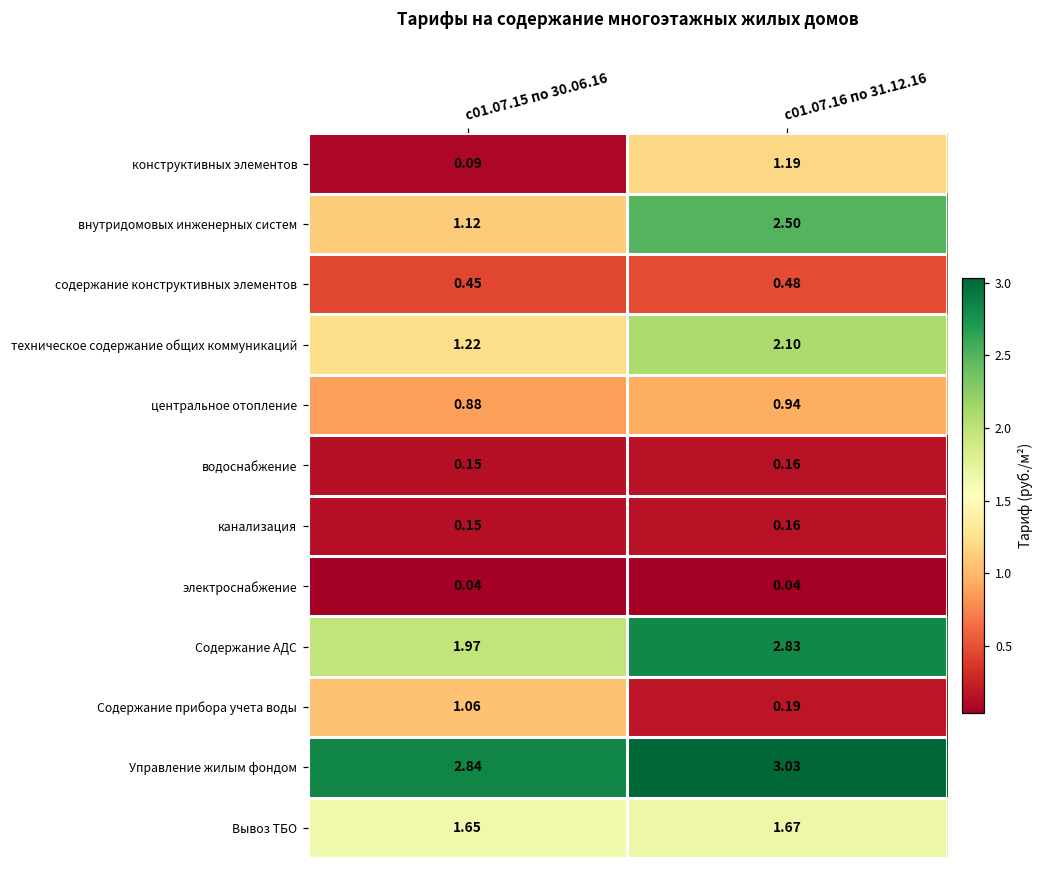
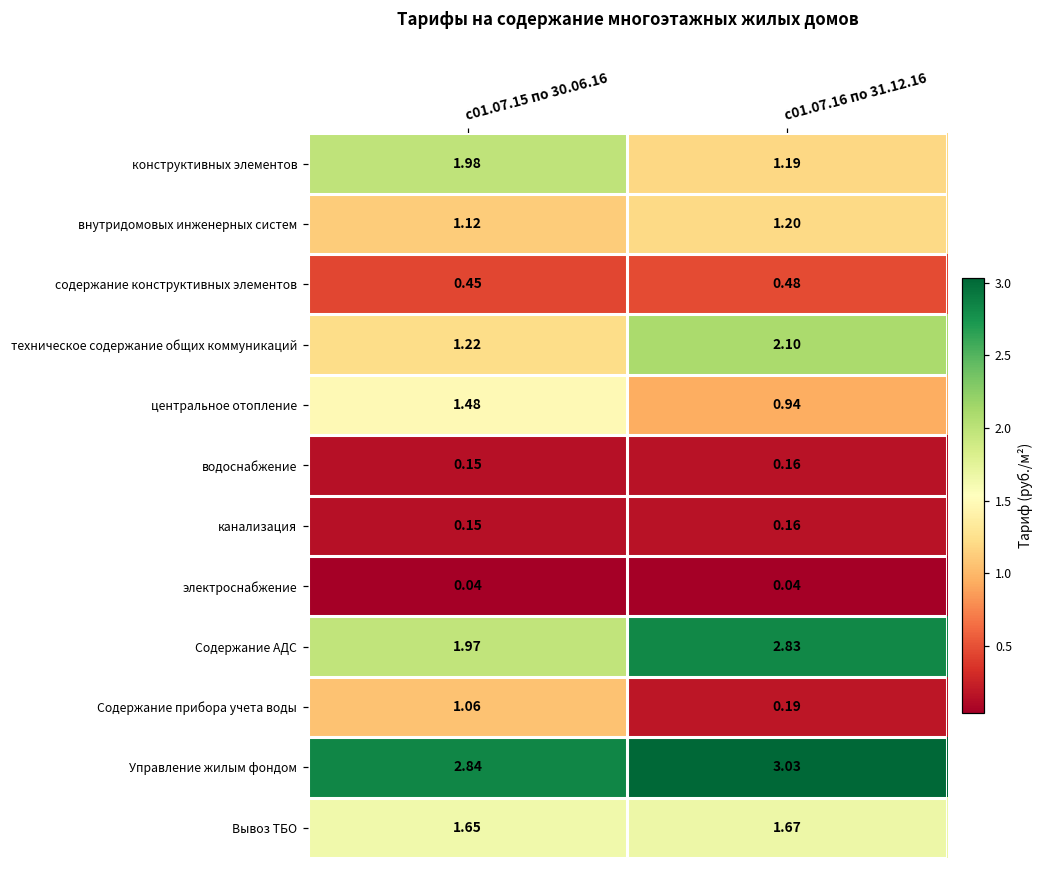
конструктивных элементов, с01.07.15 по 30.06.16: 0.09 -> 1.98
внутридомовых инженерных систем, с01.07.16 по 31.12.16: 2.50 -> 1.20
центральное отопление, с01.07.15 по 30.06.16: 0.88 -> 1.48
